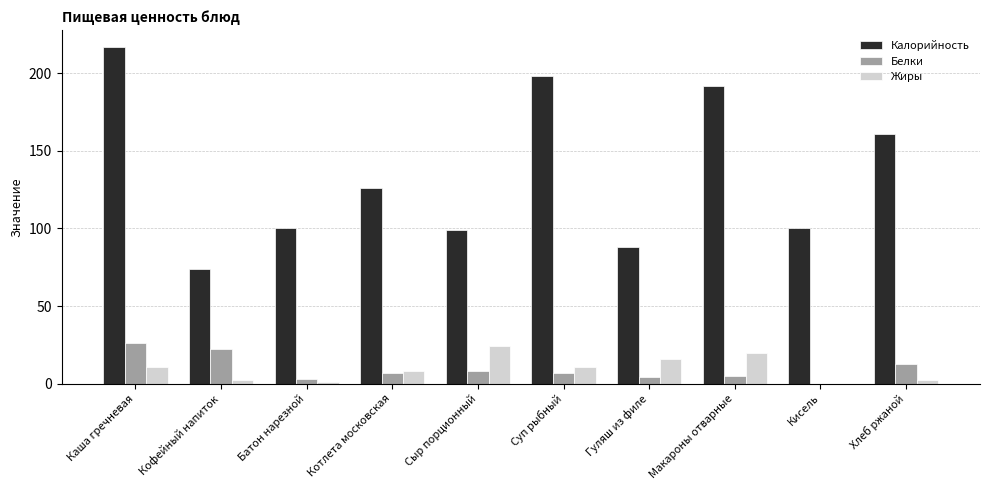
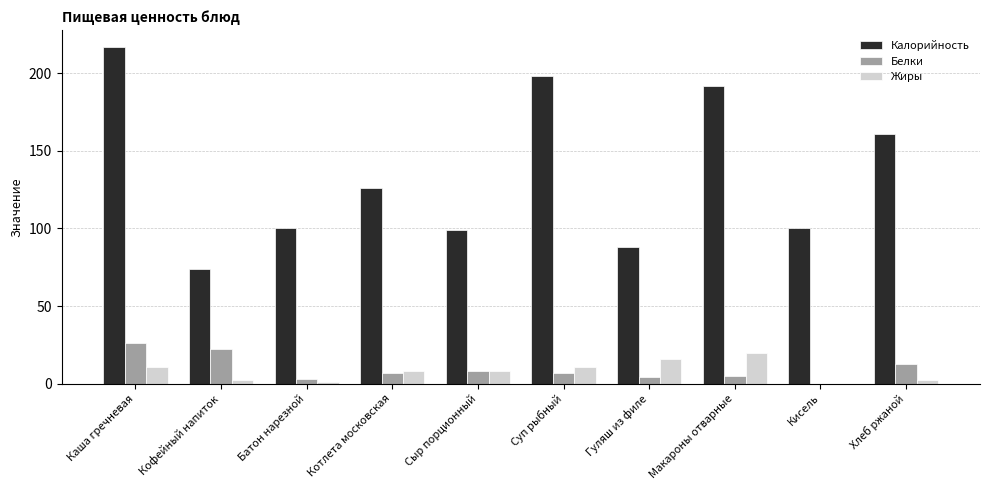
Жиры, Сыр порционный: 24 -> 8
